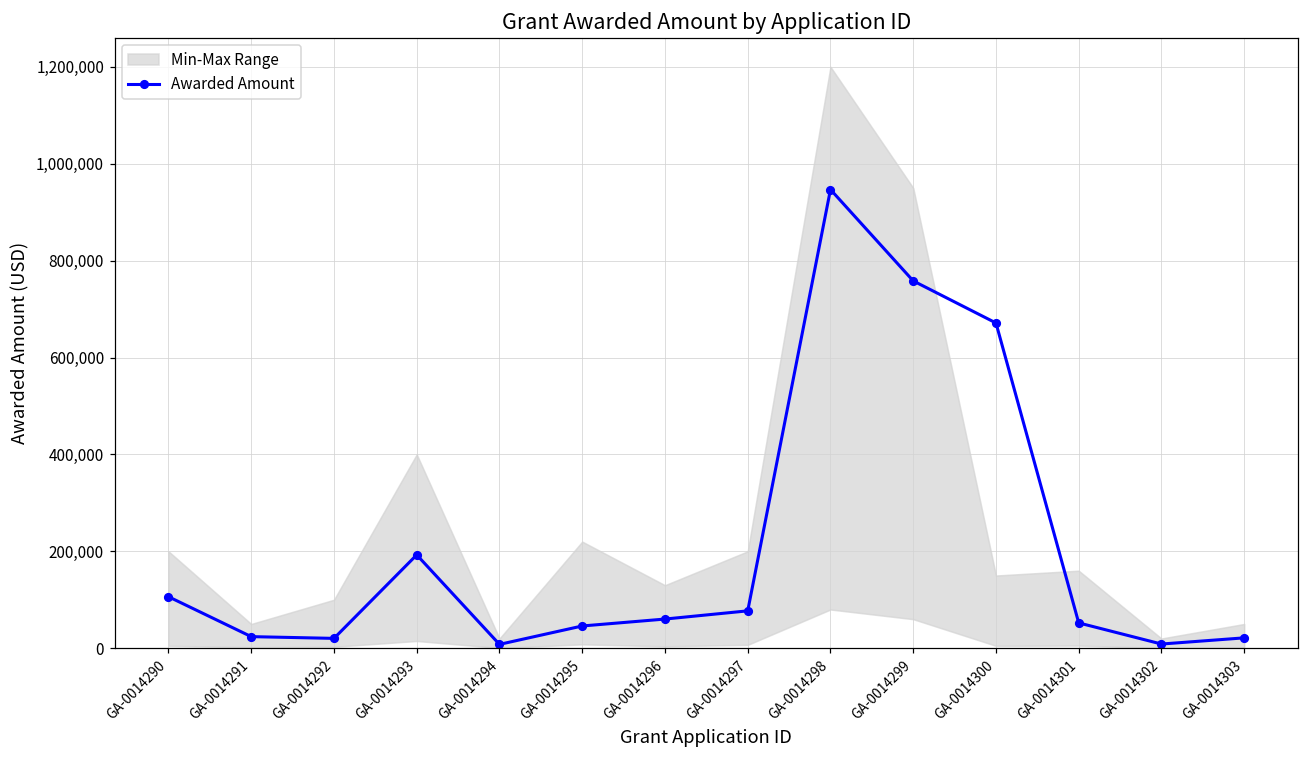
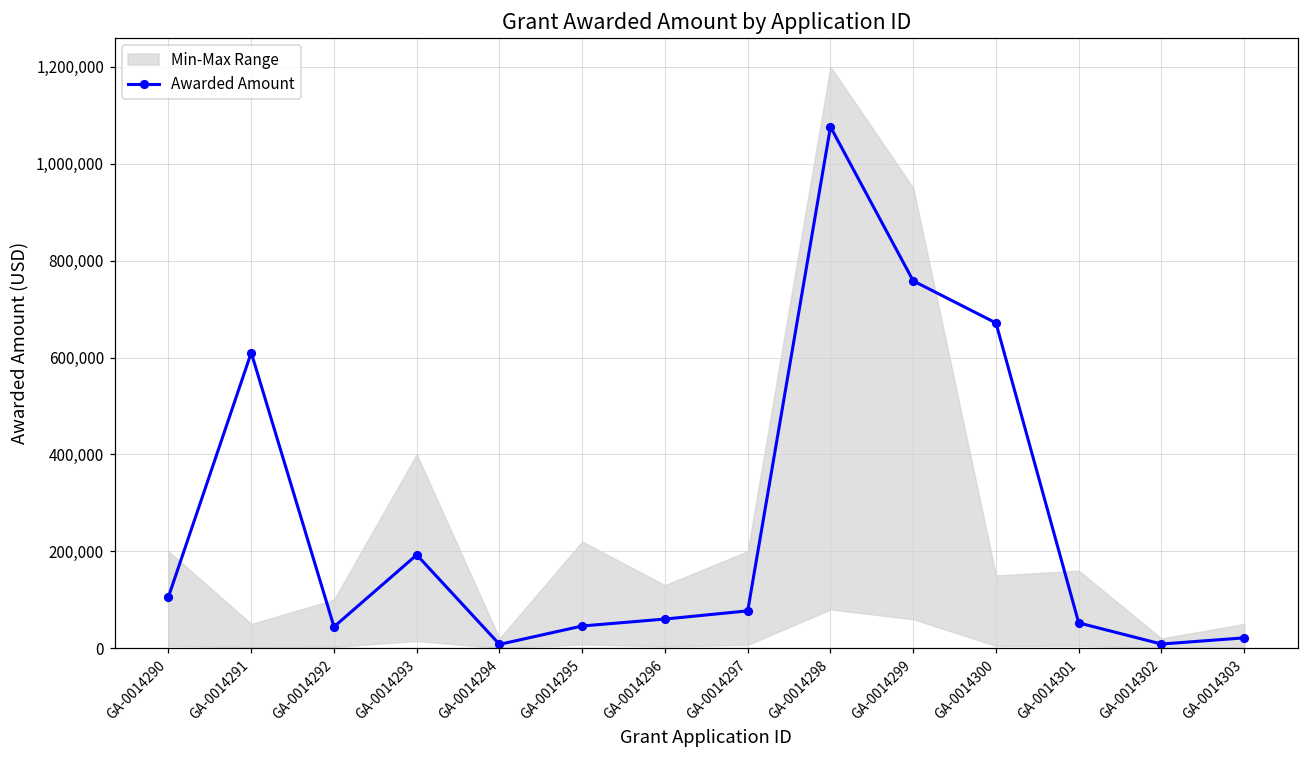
Awarded Amount, GA-0014291: 20,000 -> 610,000
Awarded Amount, GA-0014292: 20,000 -> 40,000
Awarded Amount, GA-0014298: 950,000 -> 1,080,000
